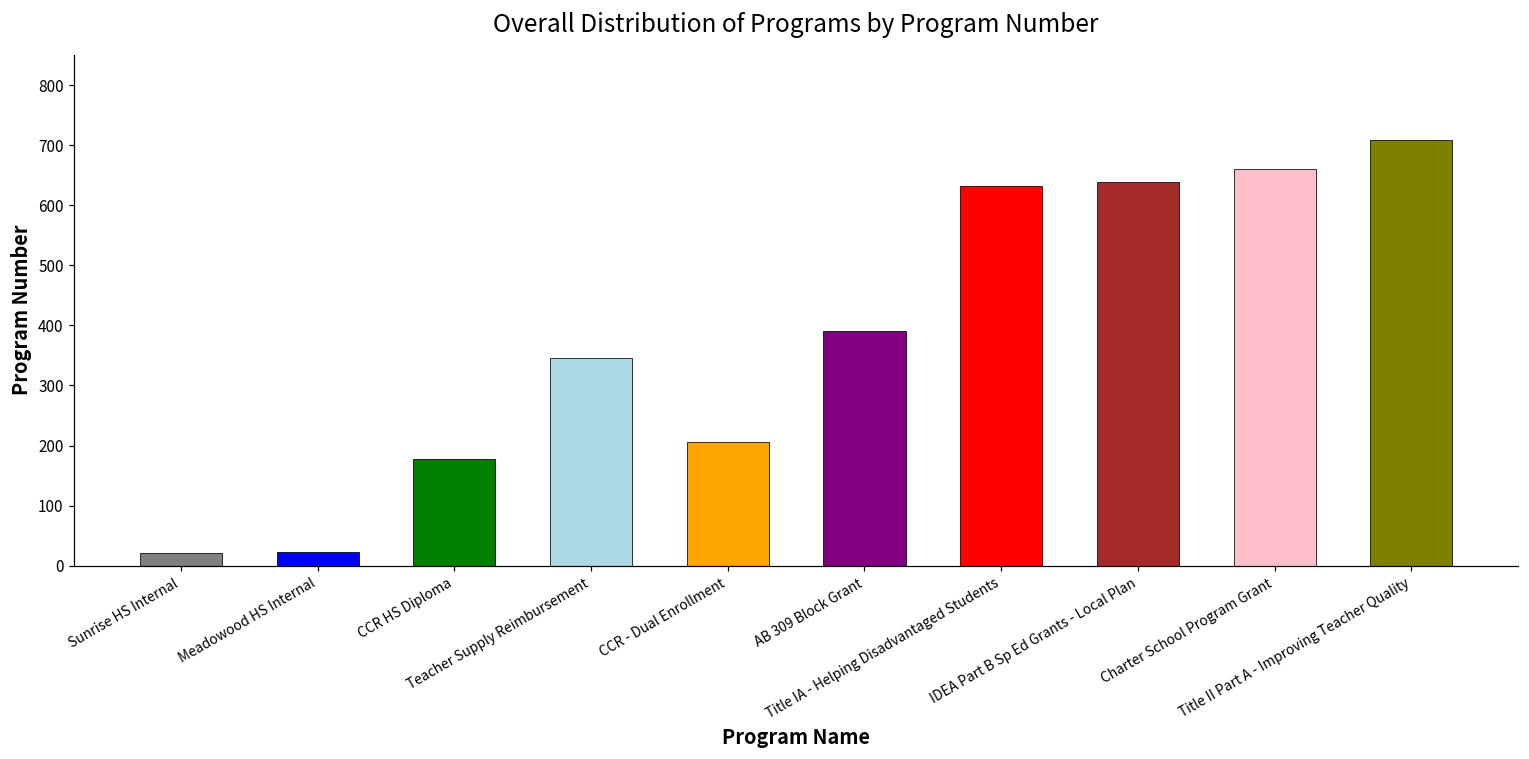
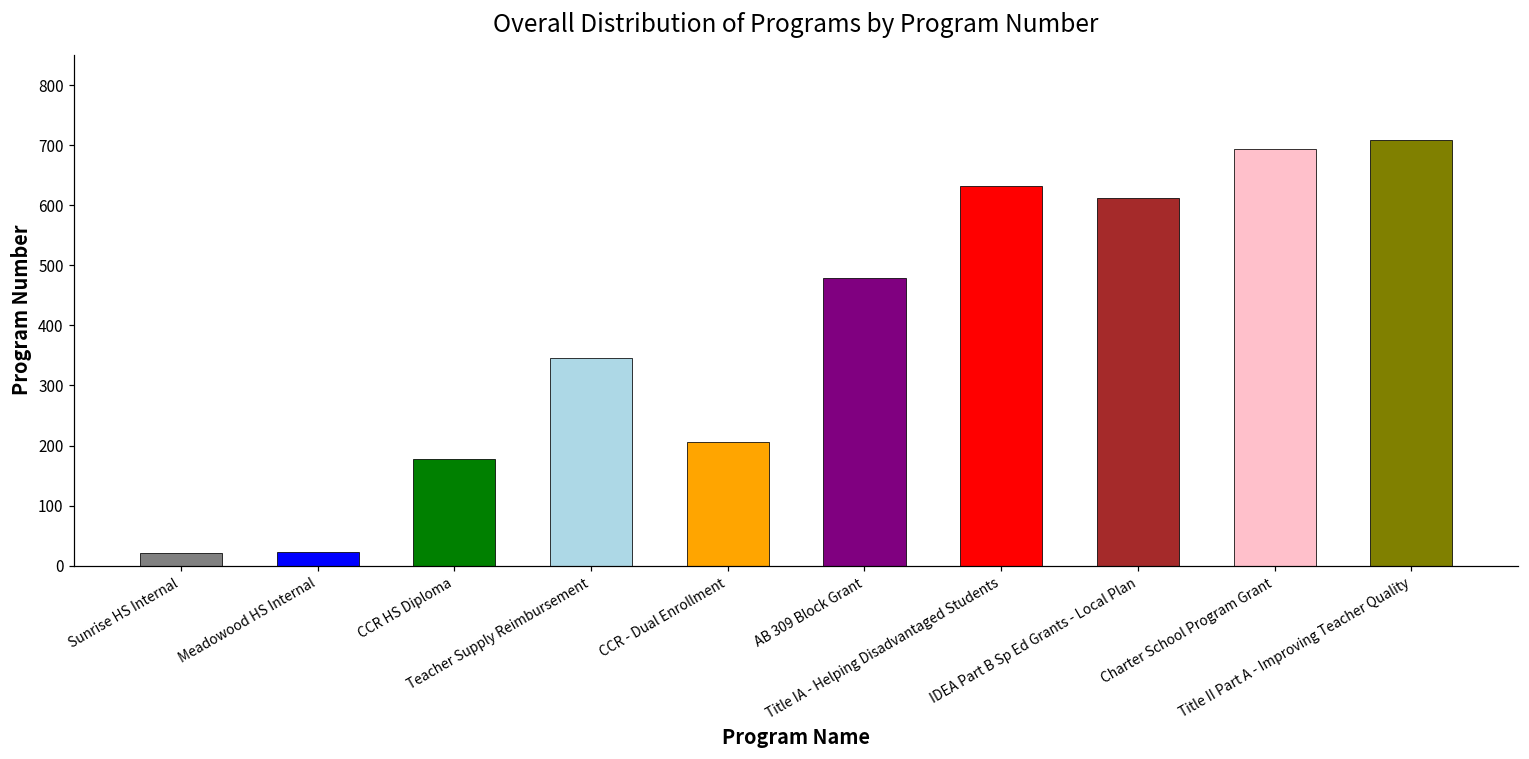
AB 309 Block Grant: 390 -> 480
IDEA Part B Sp Ed Grants - Local Plan: 640 -> 610
Charter School Program Grant: 660 -> 690
